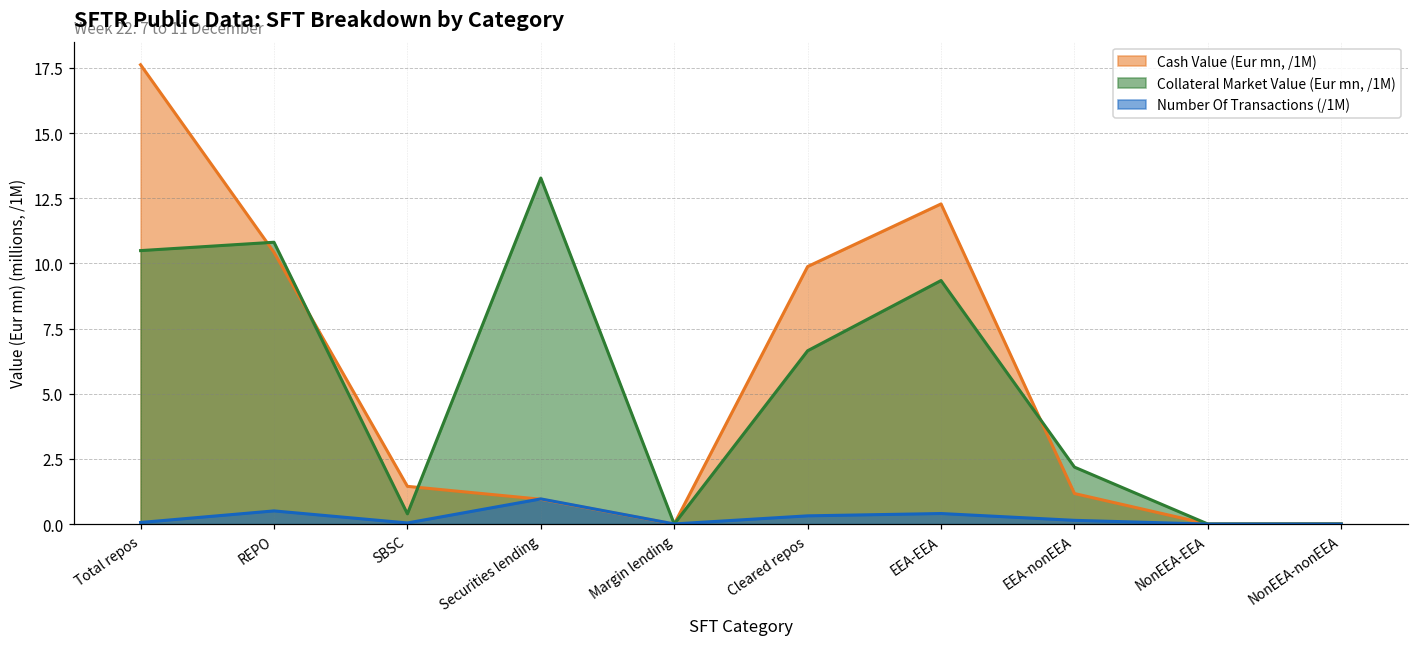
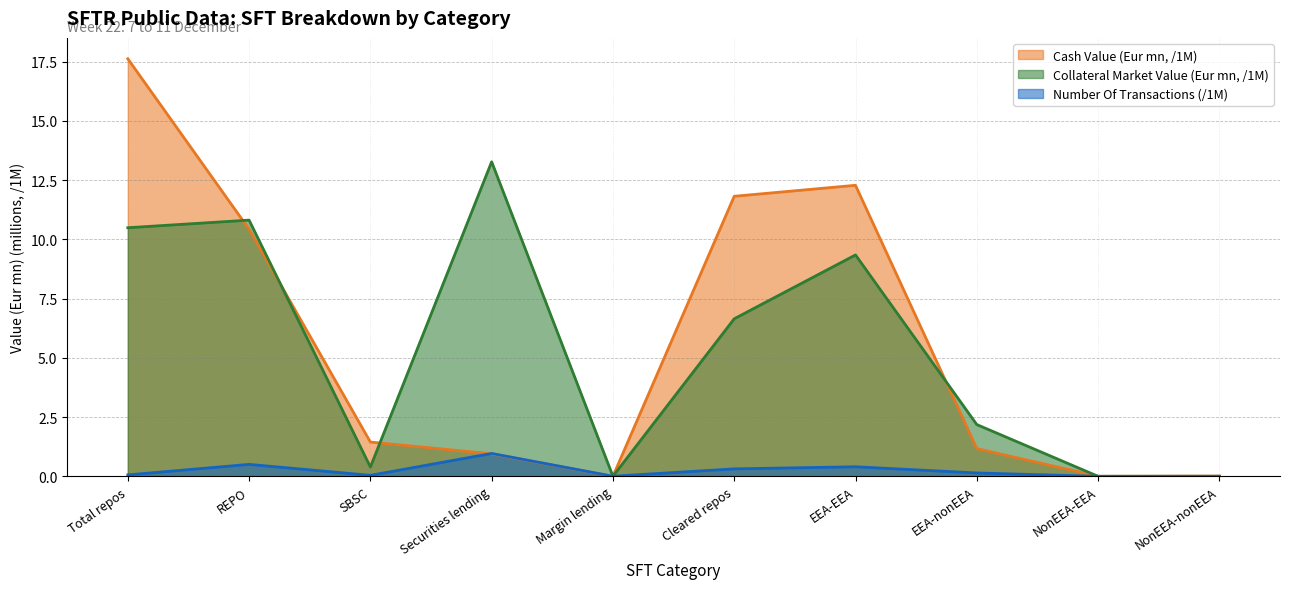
Cash Value (Eur mn, /1M), Cleared repos: 9.9 -> 11.8
